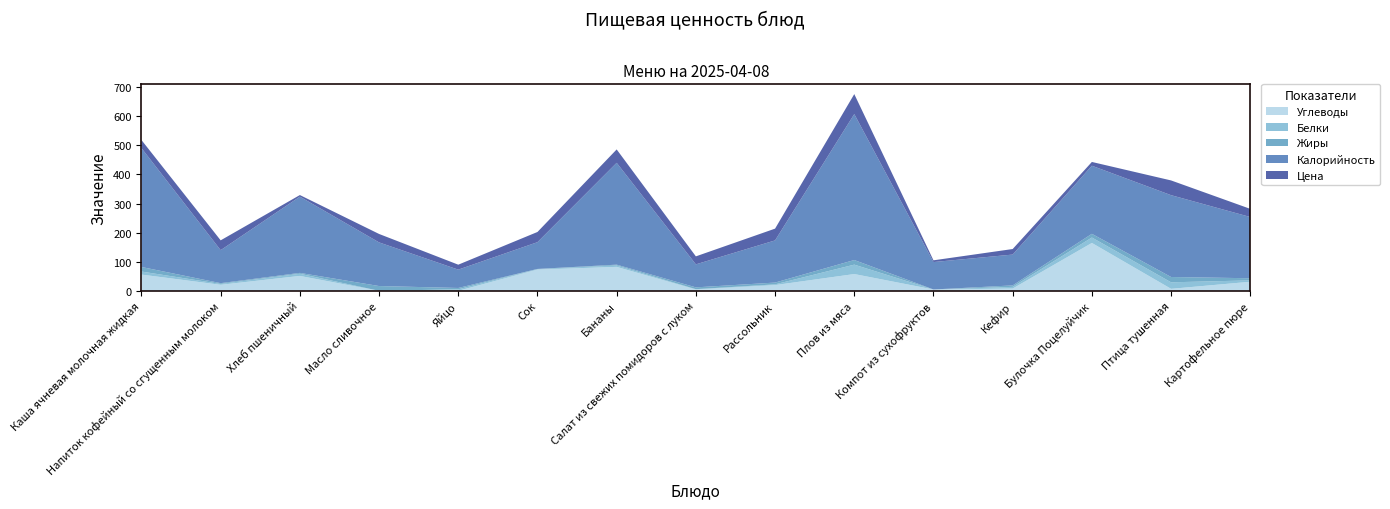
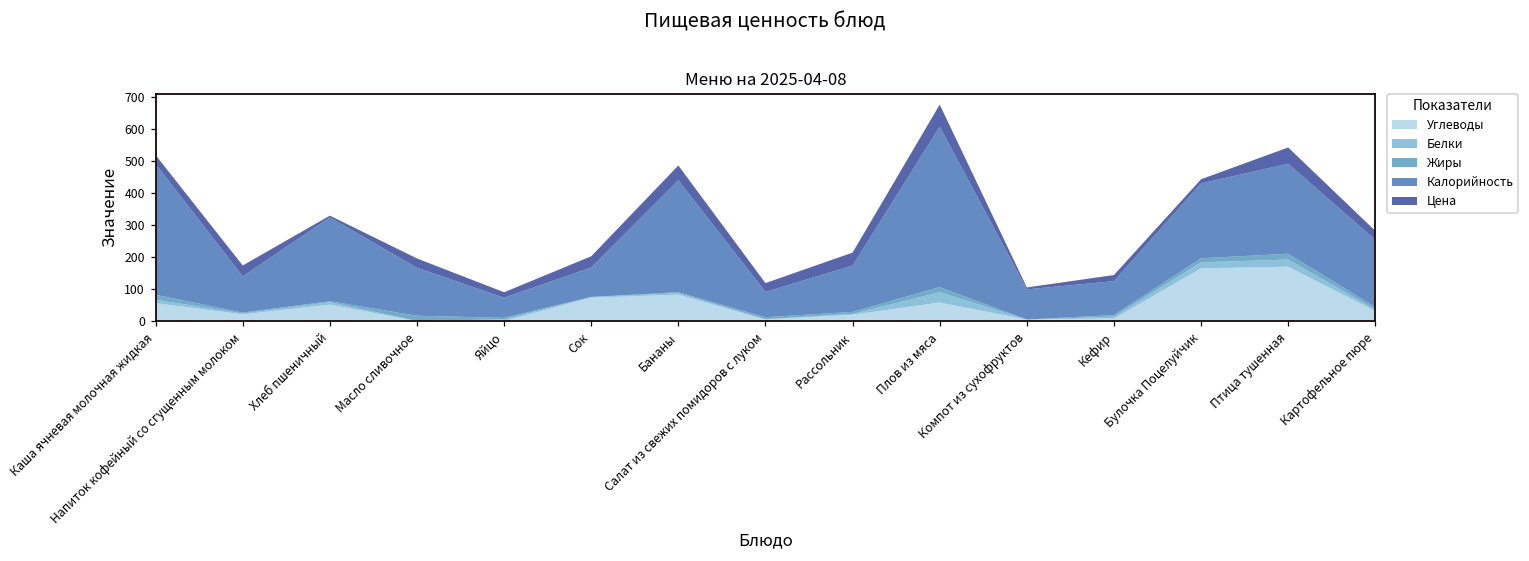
Углеводы, Птица тушенная: 10 -> 170
